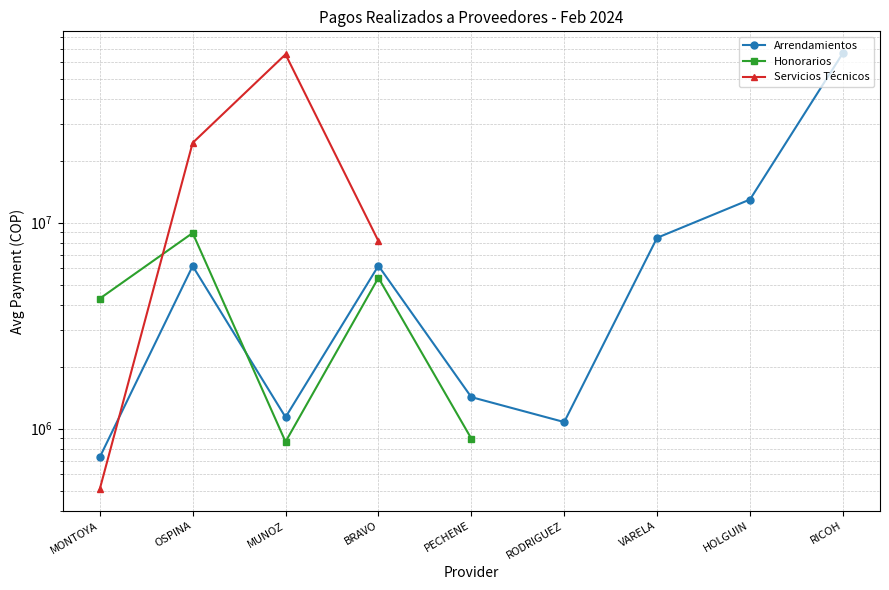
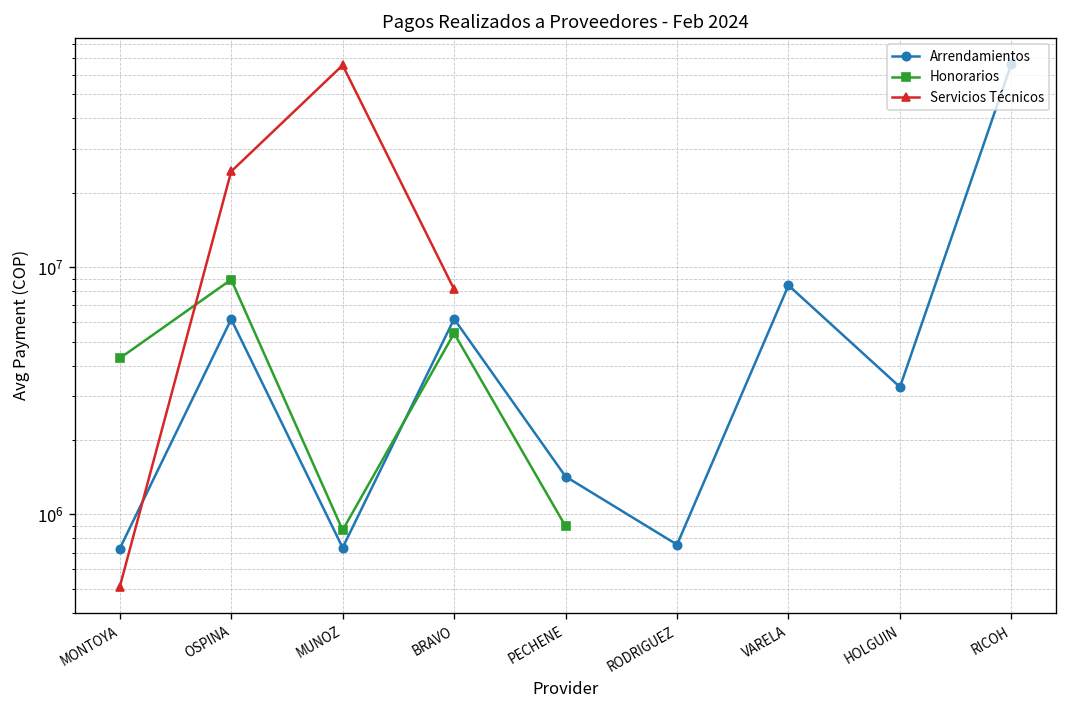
Arrendamientos, MUNOZ: 1100000 -> 730000
Arrendamientos, RODRIGUEZ: 1100000 -> 750000
Arrendamientos, HOLGUIN: 13000000 -> 3300000
